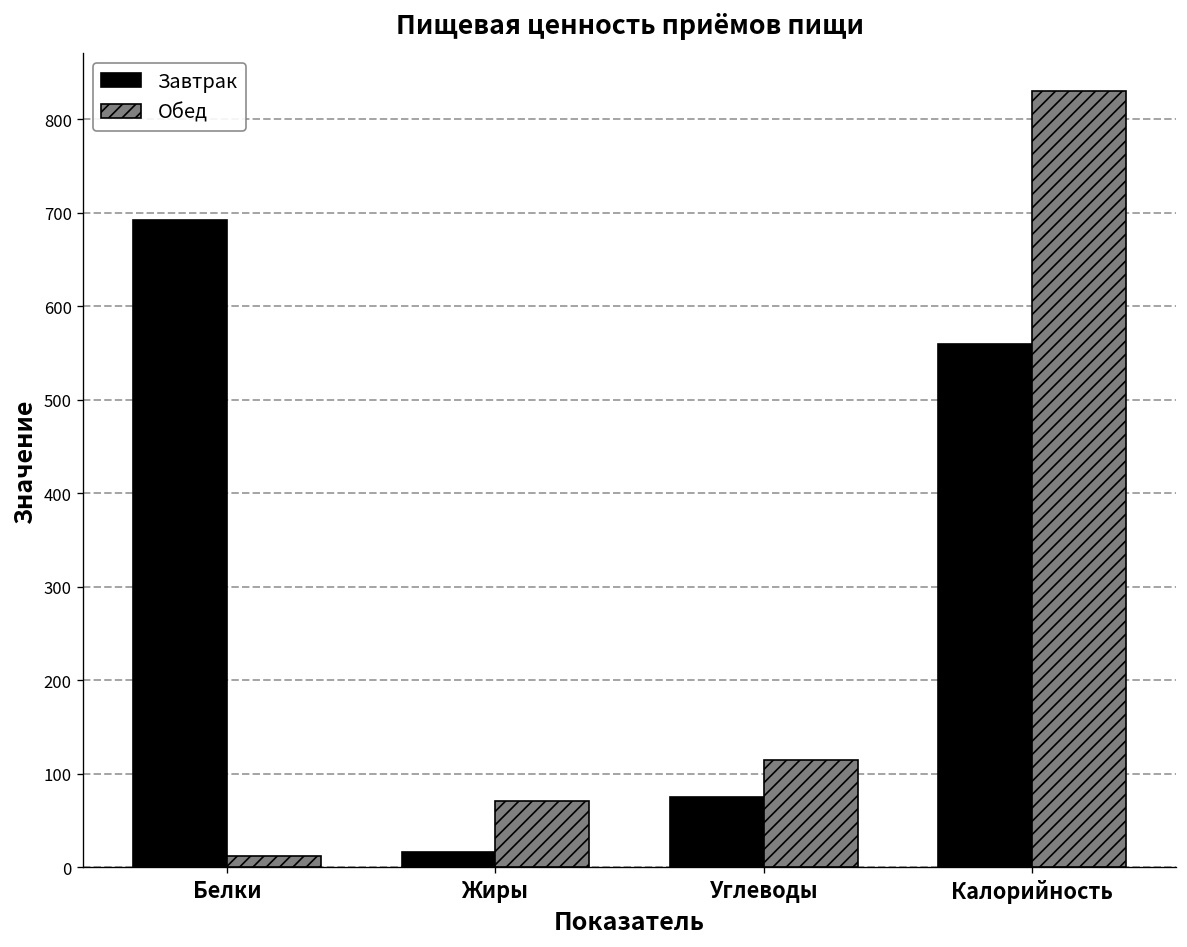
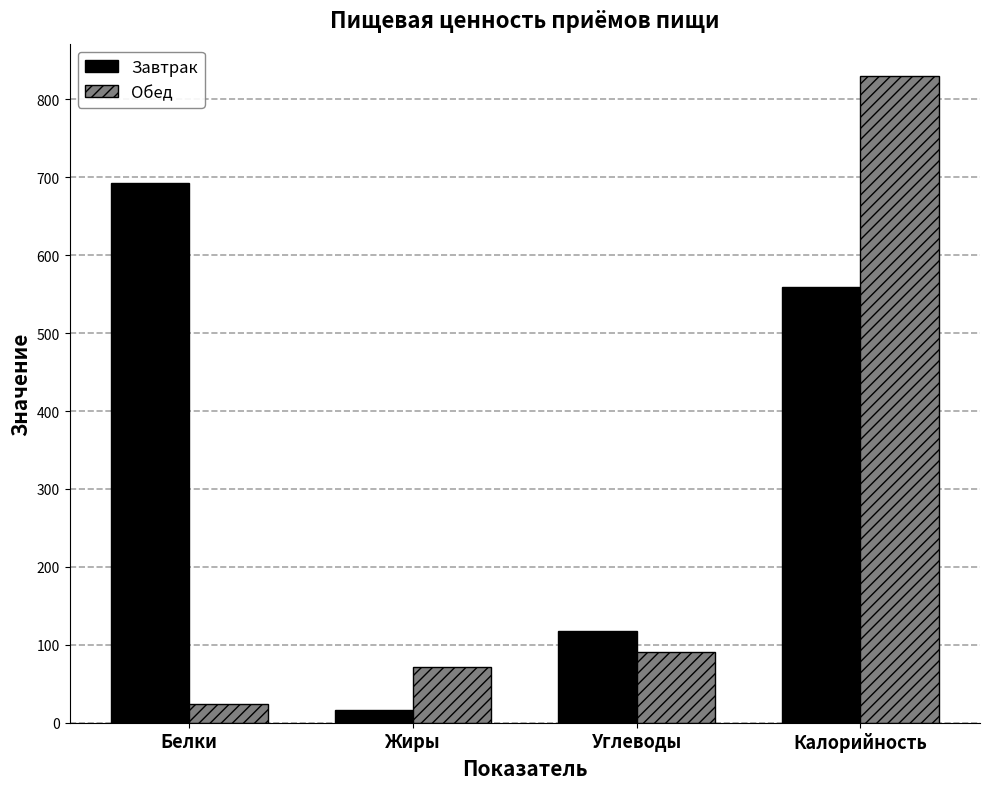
Обед, Белки: 10 -> 20
Завтрак, Углеводы: 80 -> 120
Обед, Углеводы: 120 -> 90
